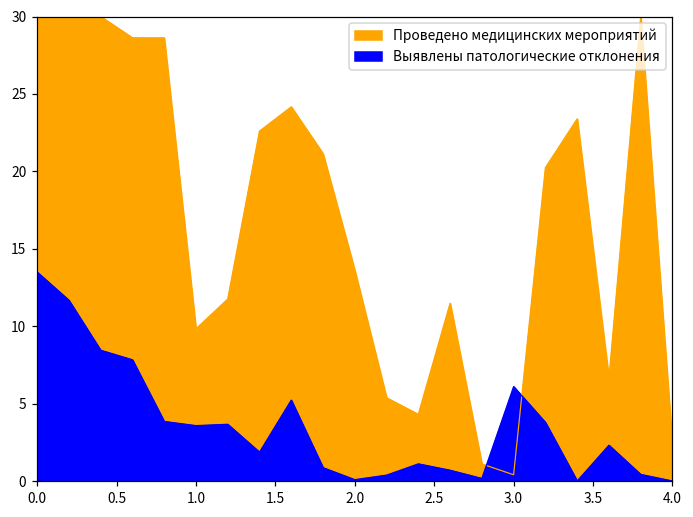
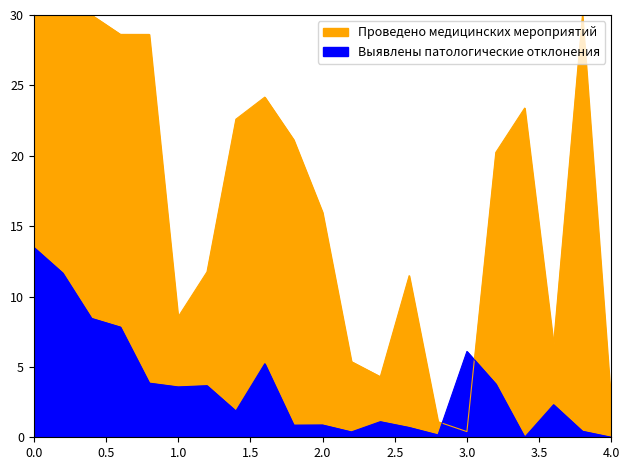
Проведено медицинских мероприятий, 1.0: 9.8 -> 8.6
Проведено медицинских мероприятий, 2.0: 13.6 -> 16.0
Выявлены патологические отклонения, 2.0: 0.1 -> 0.9
